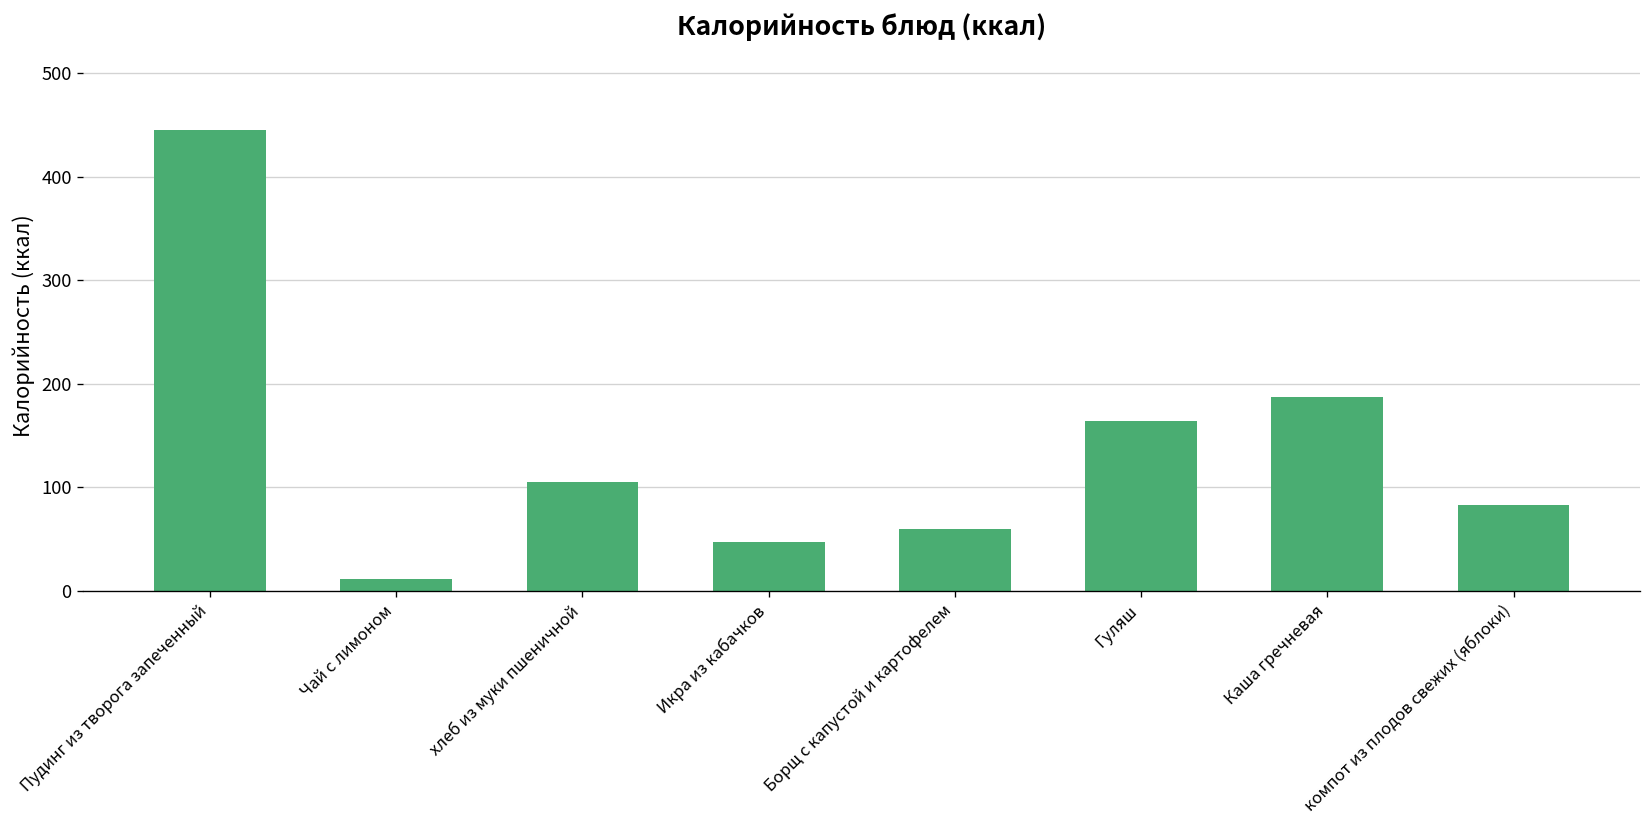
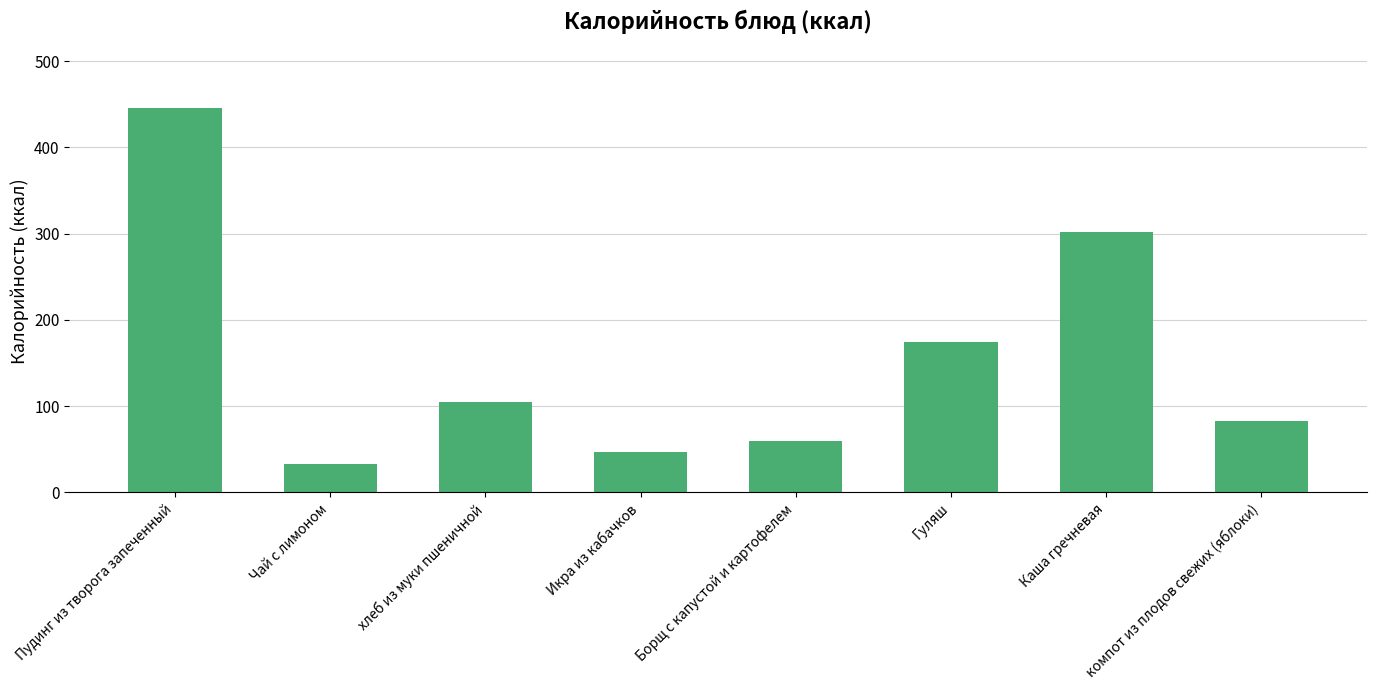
Чай с лимоном: 10 -> 30
Гуляш: 160 -> 170
Каша гречневая: 190 -> 300
